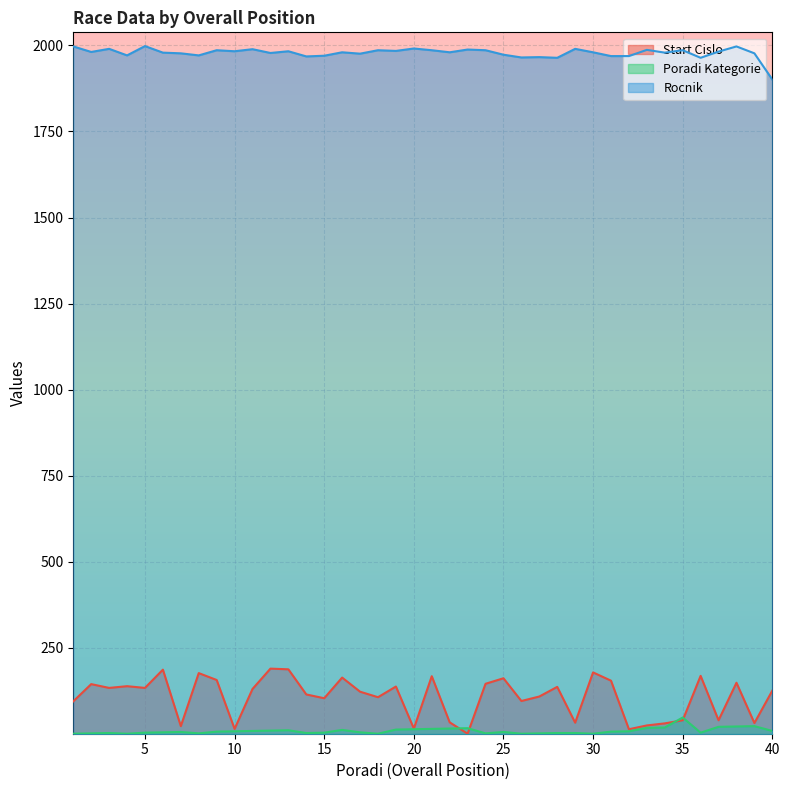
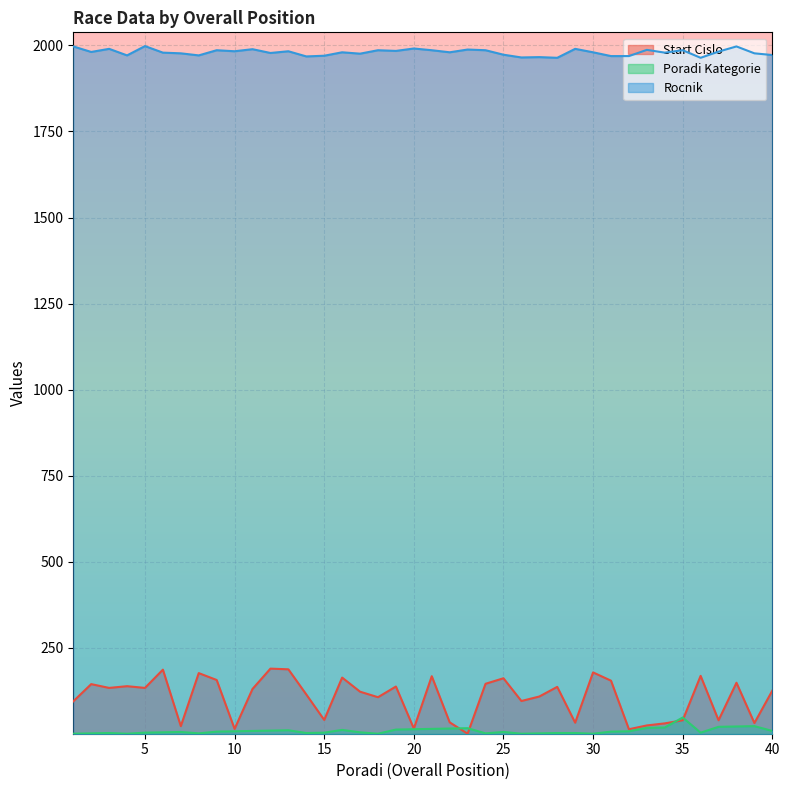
Start Cislo, 15: 100 -> 40
Rocnik, 40: 1900 -> 1970
